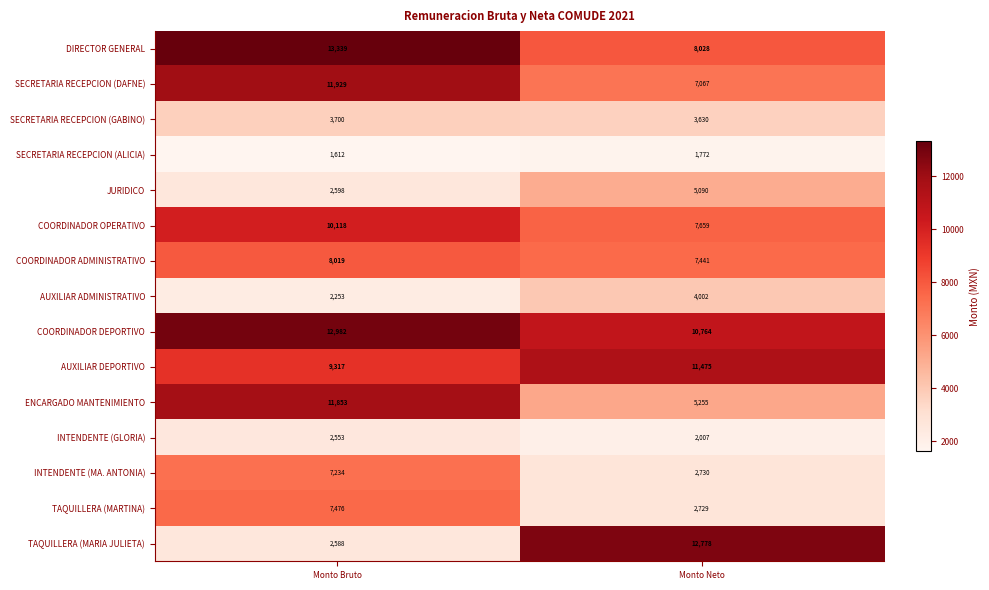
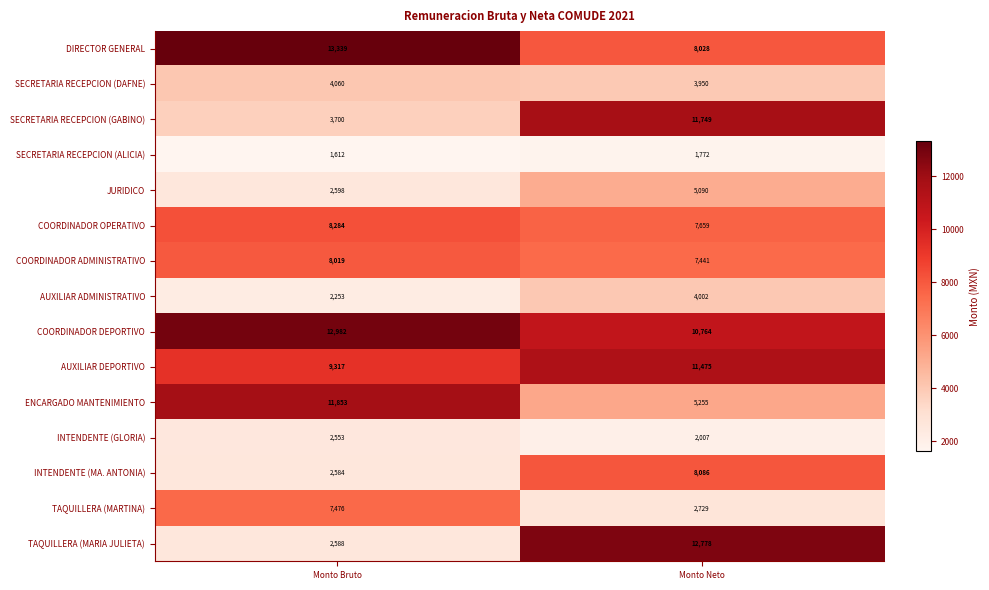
SECRETARIA RECEPCION (DAFNE), Monto Bruto: 11,929 -> 4,060
SECRETARIA RECEPCION (DAFNE), Monto Neto: 7,067 -> 3,950
SECRETARIA RECEPCION (GABINO), Monto Neto: 3,630 -> 11,749
COORDINADOR OPERATIVO, Monto Bruto: 10,118 -> 8,284
INTENDENTE (MA. ANTONIA), Monto Bruto: 7,234 -> 2,584
INTENDENTE (MA. ANTONIA), Monto Neto: 2,730 -> 8,086
